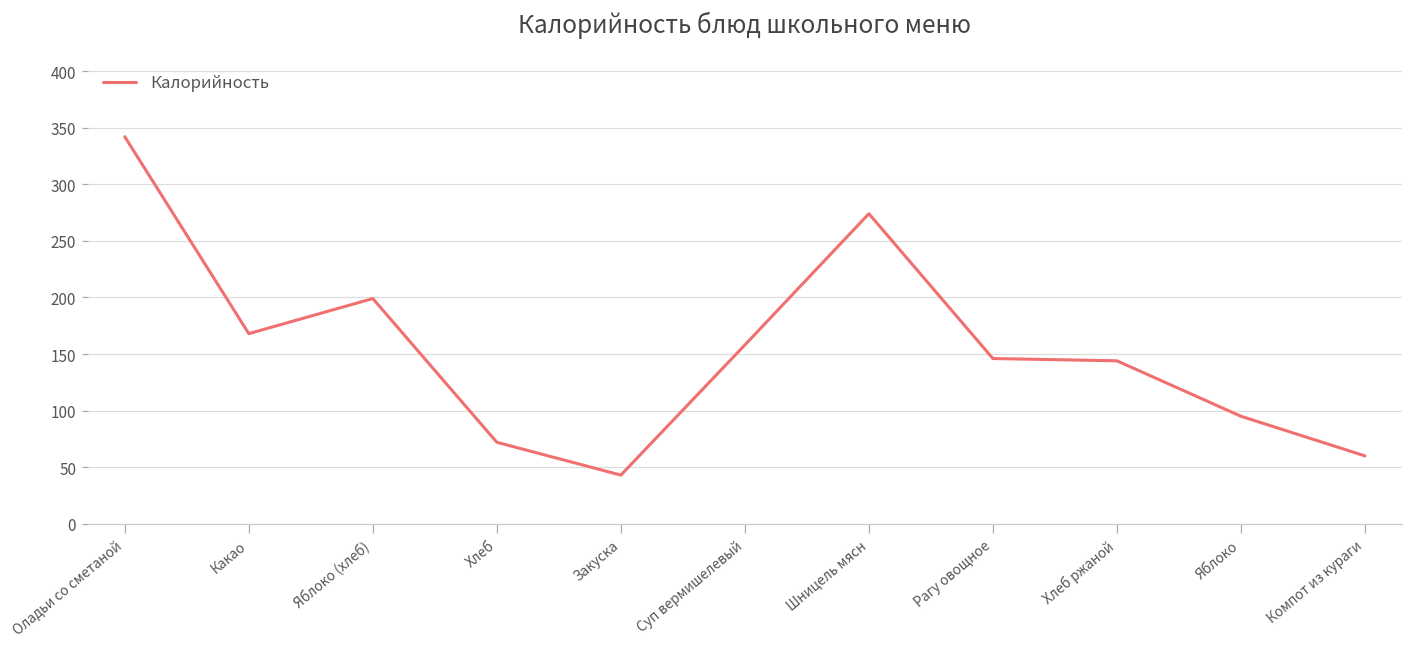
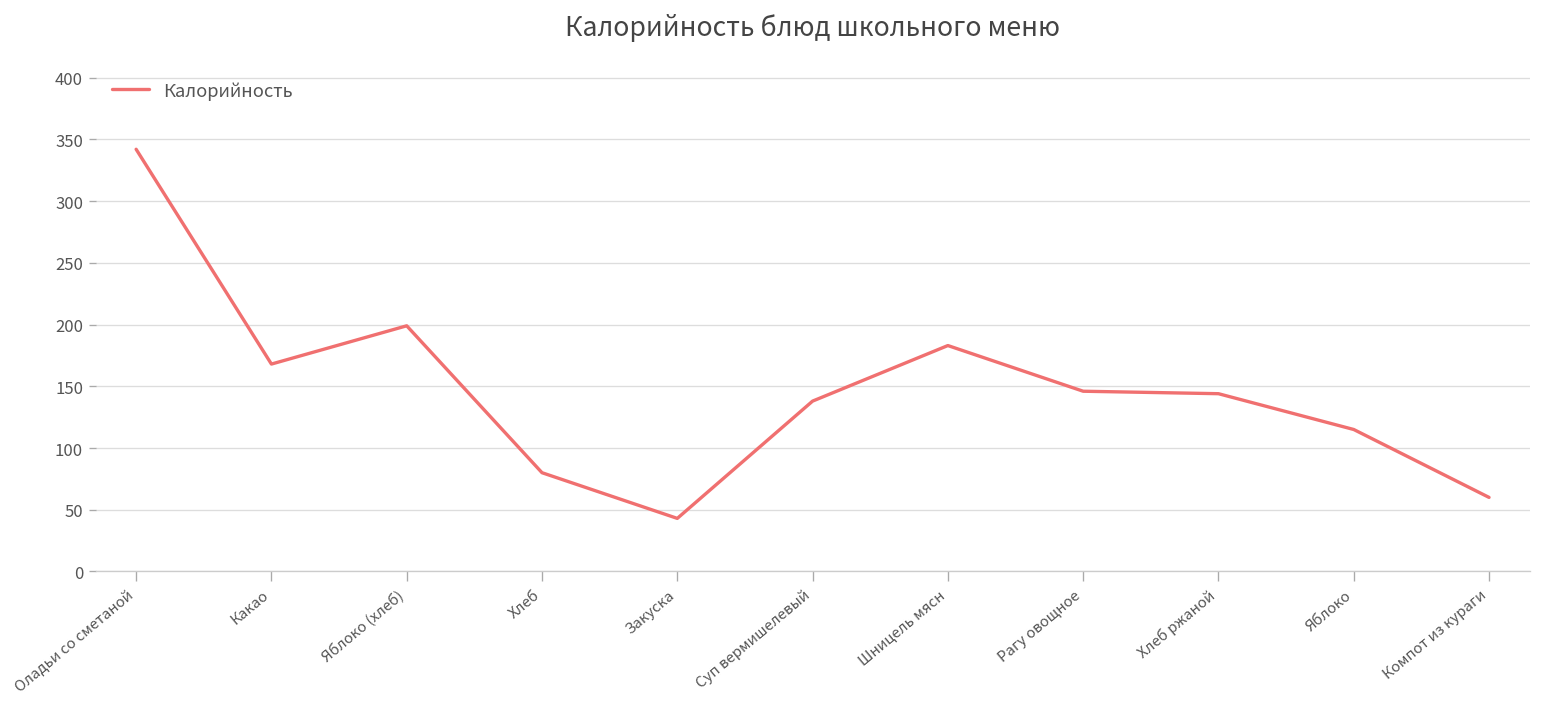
Хлеб: 72 -> 80
Суп вермишелевый: 158 -> 138
Шницель мясн: 274 -> 183
Яблоко: 95 -> 115
